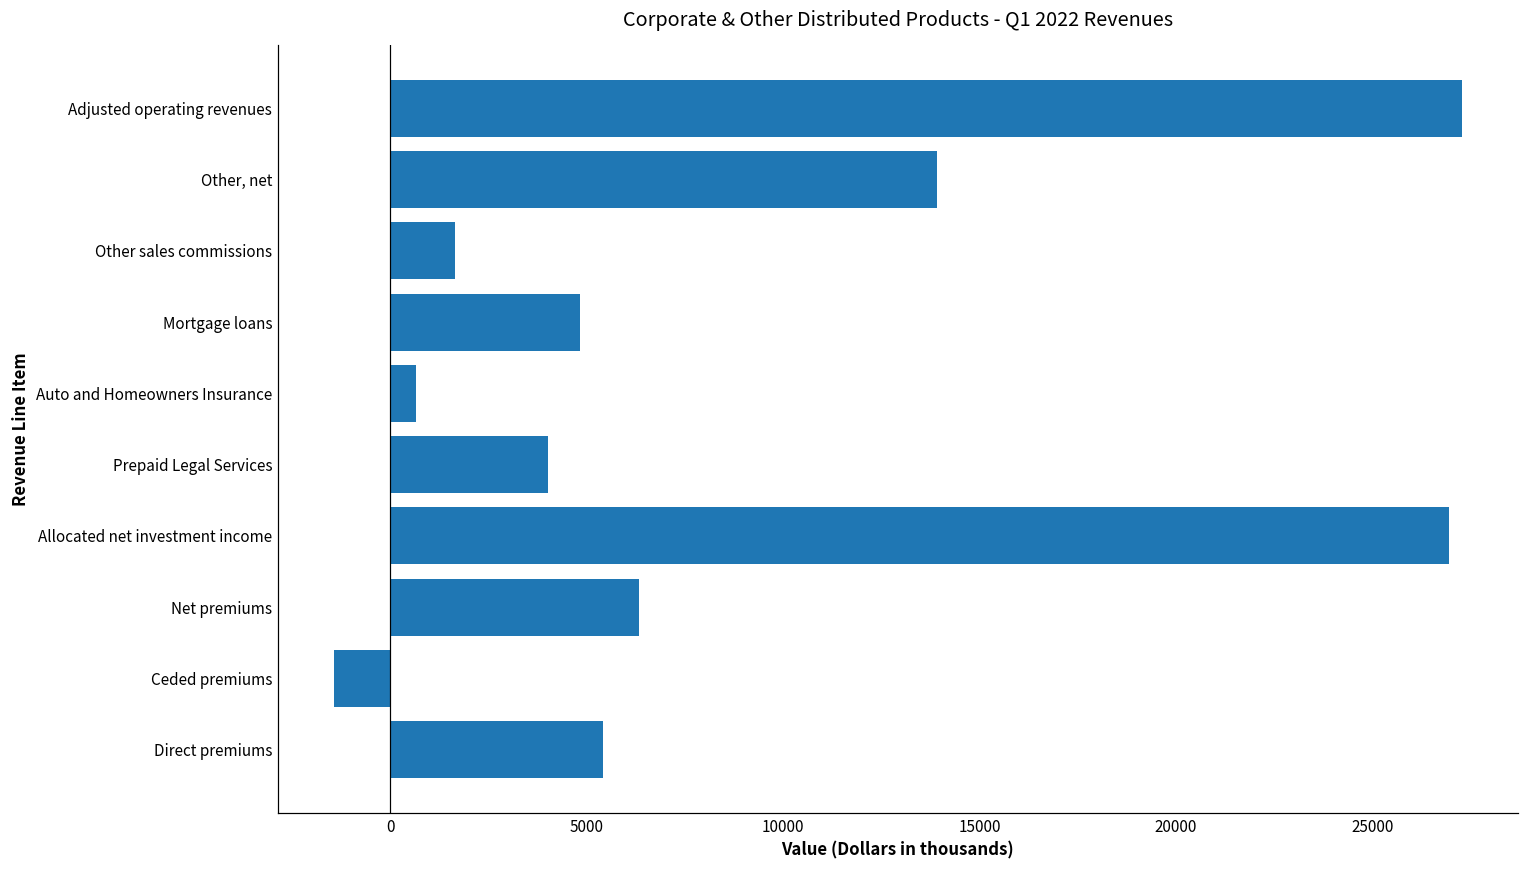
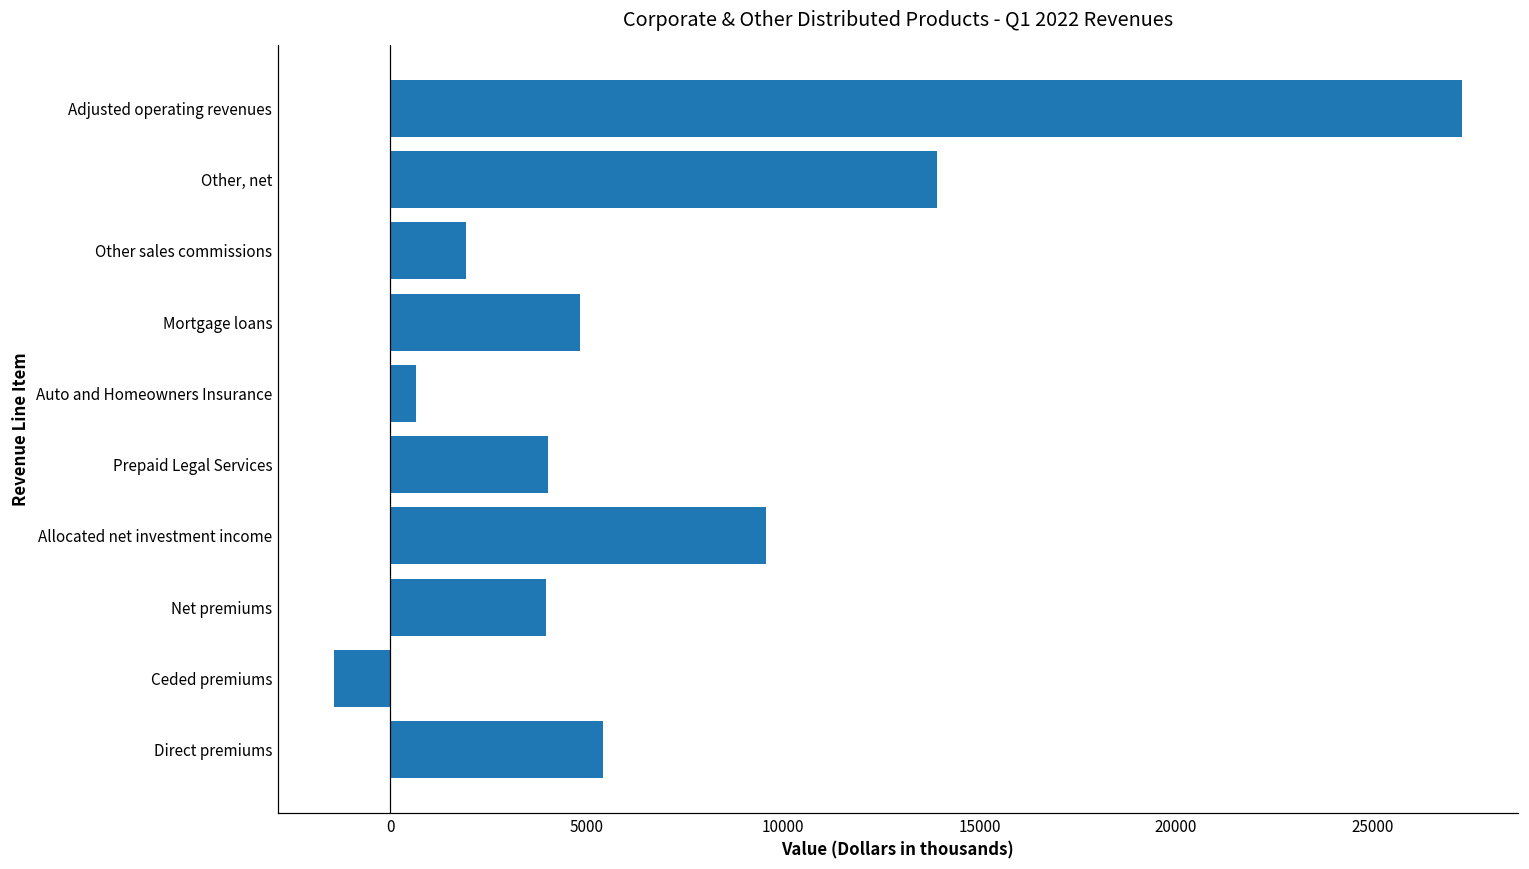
Other sales commissions: 1600 -> 1900
Allocated net investment income: 26900 -> 9600
Net premiums: 6300 -> 4000
